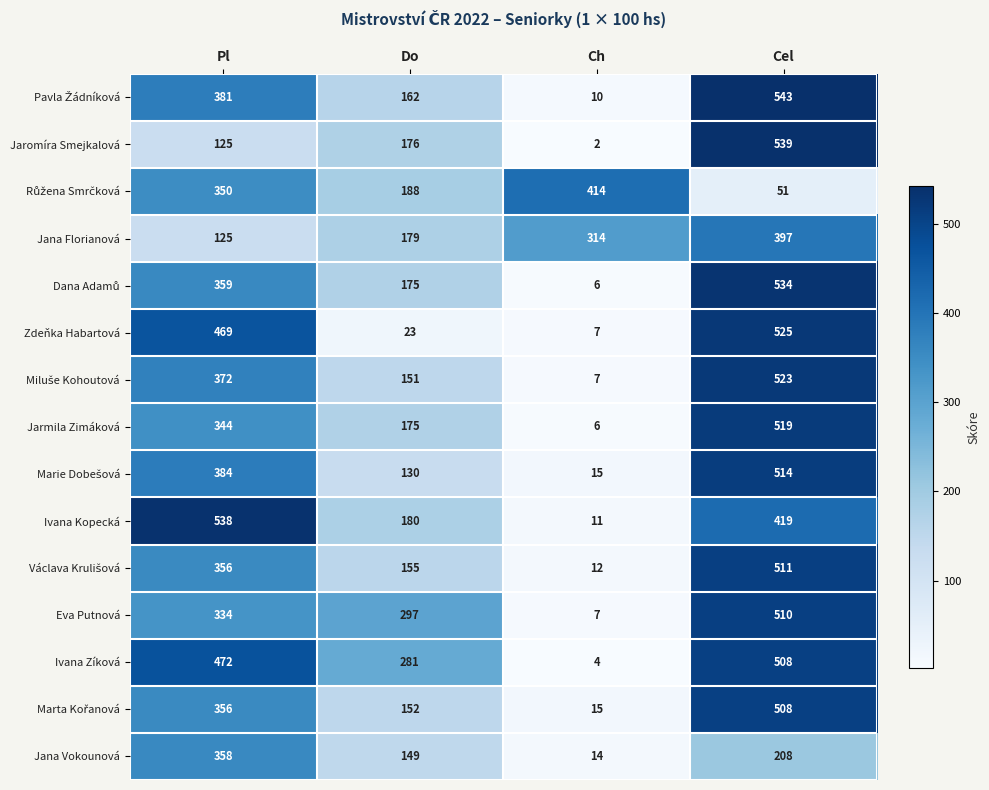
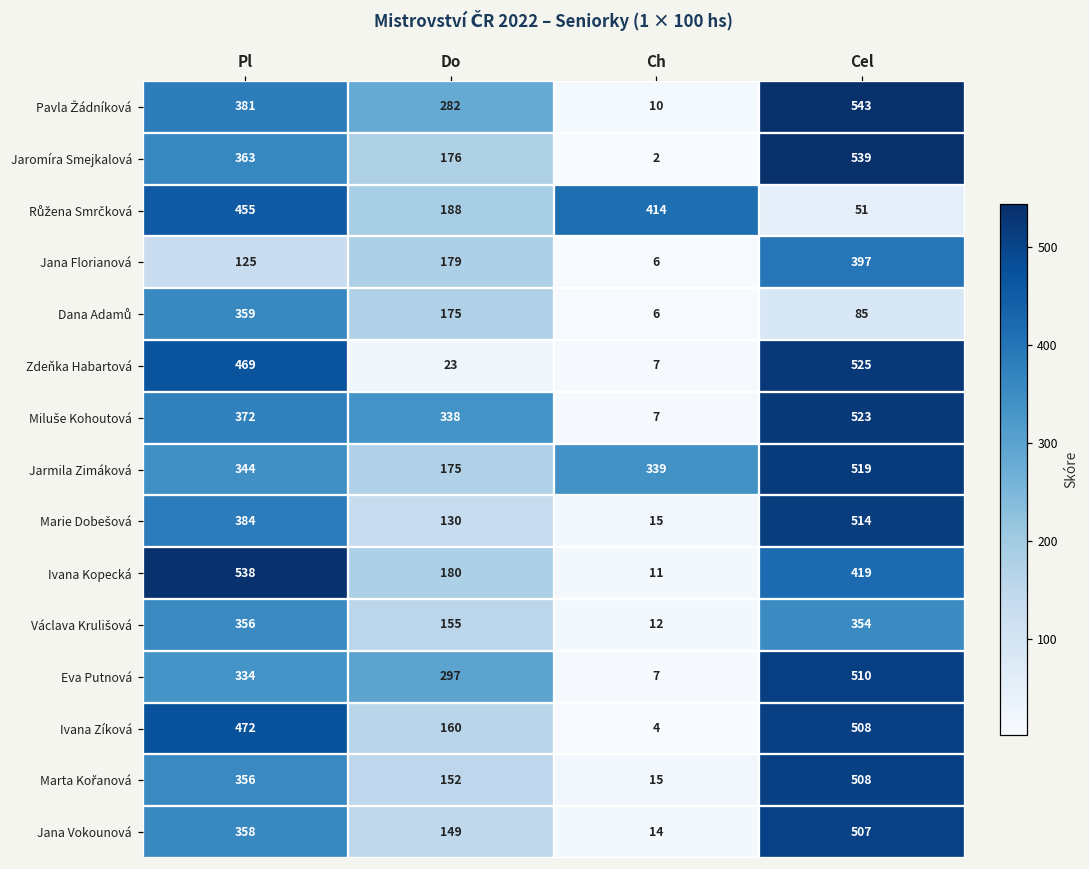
Pavla Žádníková, Do: 162 -> 282
Jaromíra Smejkalová, Pl: 125 -> 363
Růžena Smrčková, Pl: 350 -> 455
Jana Florianová, Ch: 314 -> 6
Dana Adamů, Cel: 534 -> 85
Miluše Kohoutová, Do: 151 -> 338
Jarmila Zimáková, Ch: 6 -> 339
Václava Krulišová, Cel: 511 -> 354
Ivana Zíková, Do: 281 -> 160
Jana Vokounová, Cel: 208 -> 507
